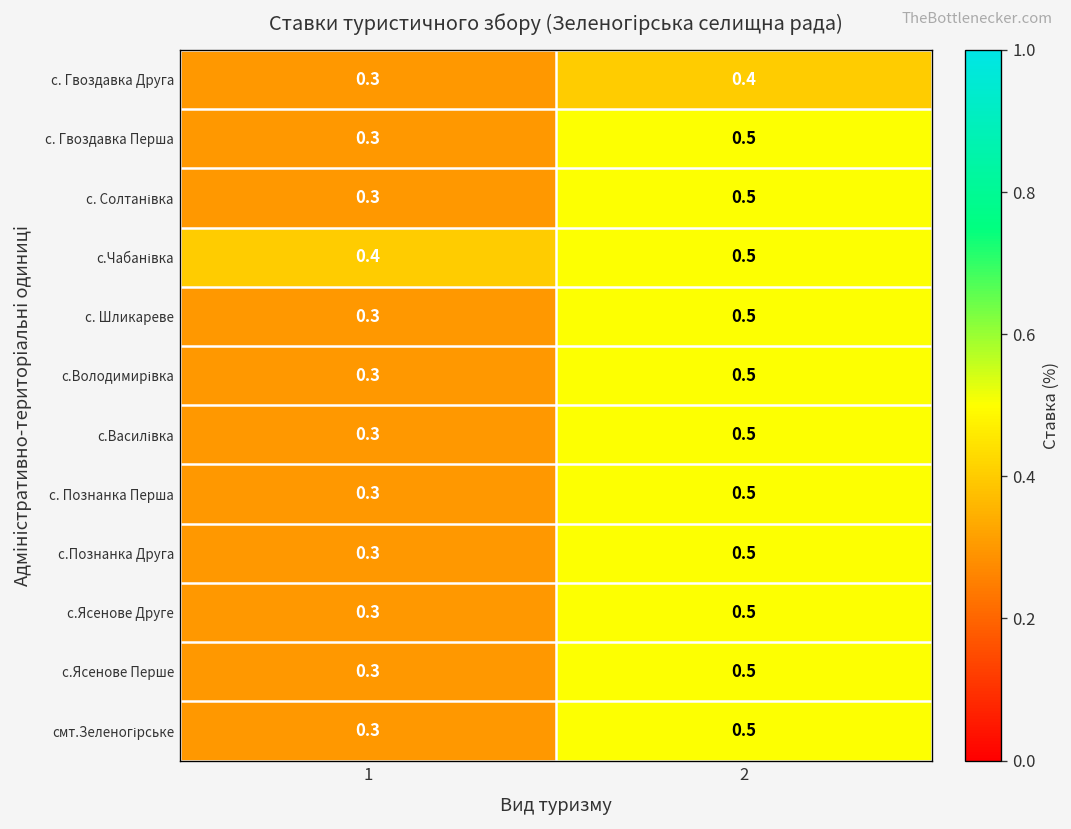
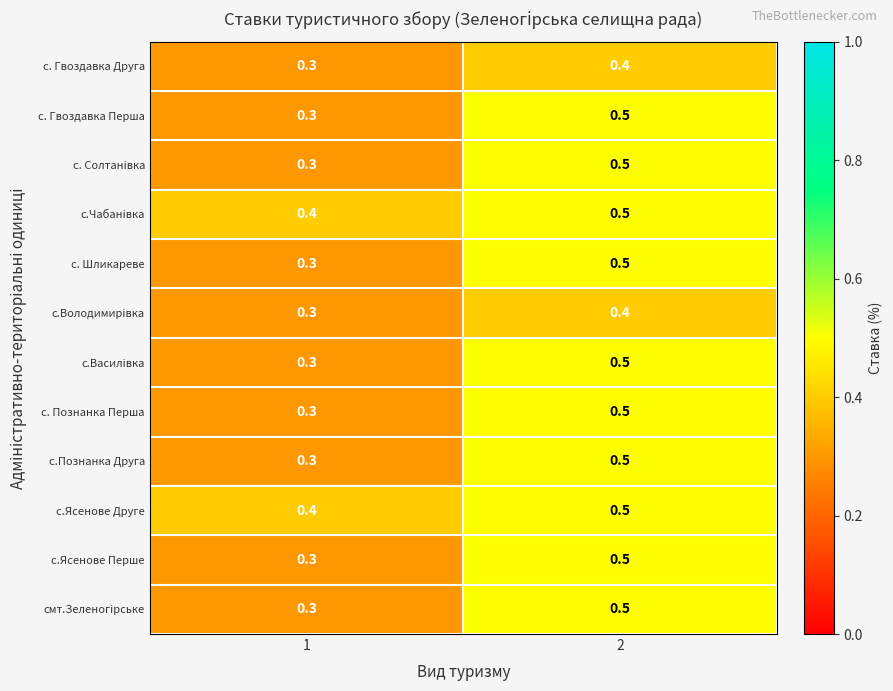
с.Володимирівка, 2: 0.5 -> 0.4
с.Ясенове Друге, 1: 0.3 -> 0.4
